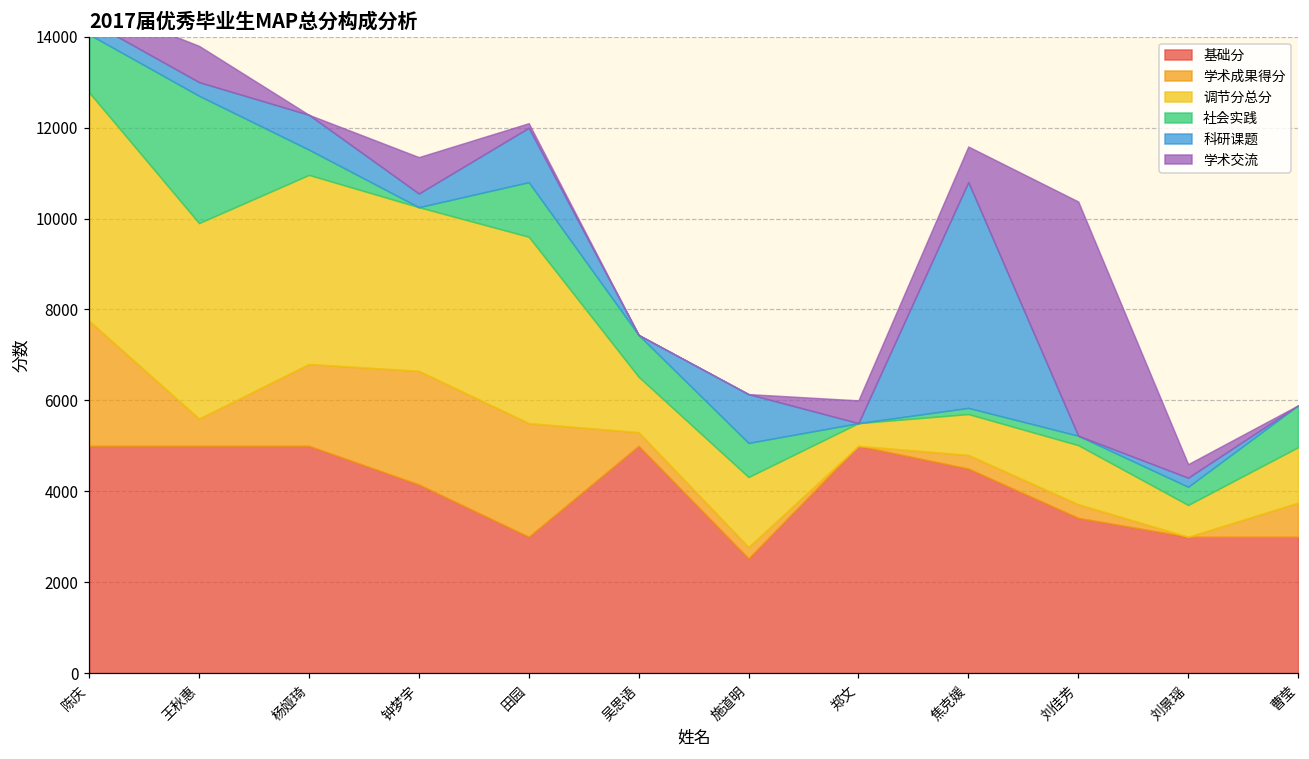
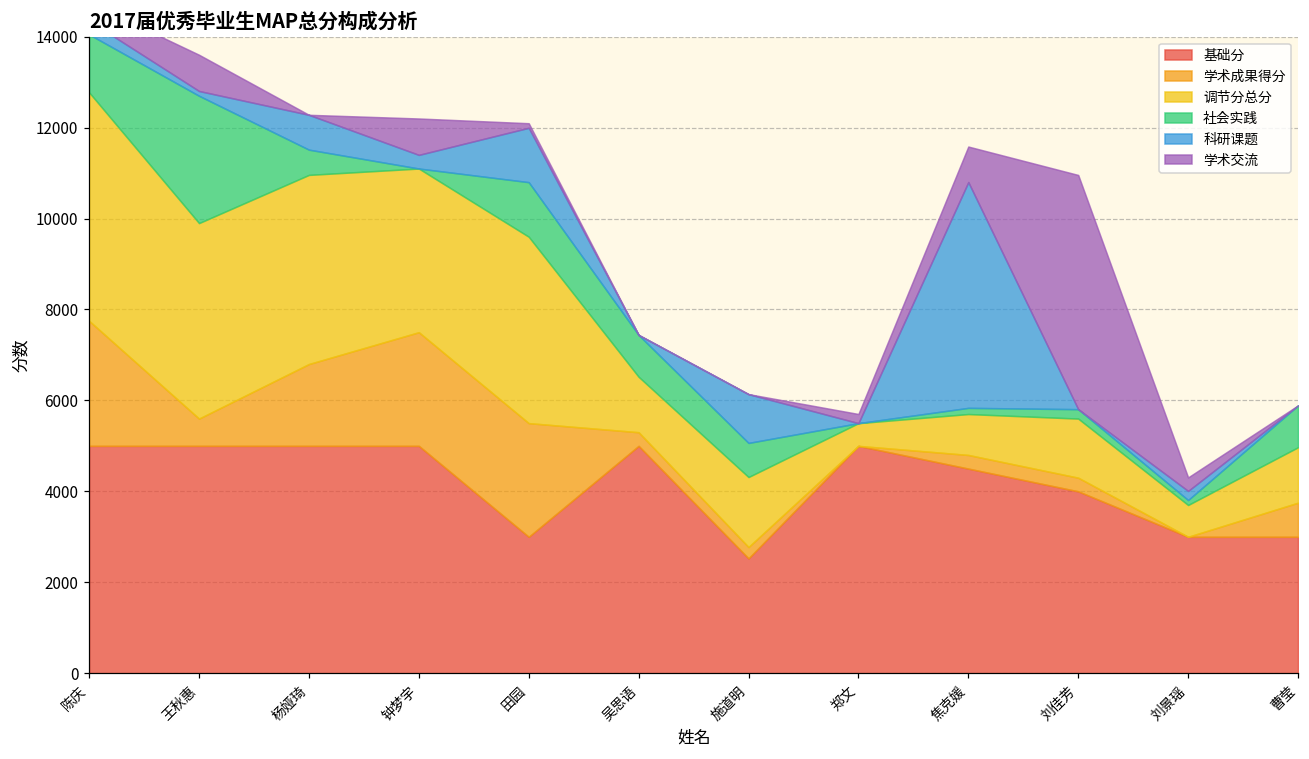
科研课题, 王秋惠: 300 -> 100
基础分, 钟梦宇: 4200 -> 5000
学术交流, 郑文: 500 -> 200
基础分, 刘佳芳: 3400 -> 4000
社会实践, 刘景瑶: 400 -> 100
